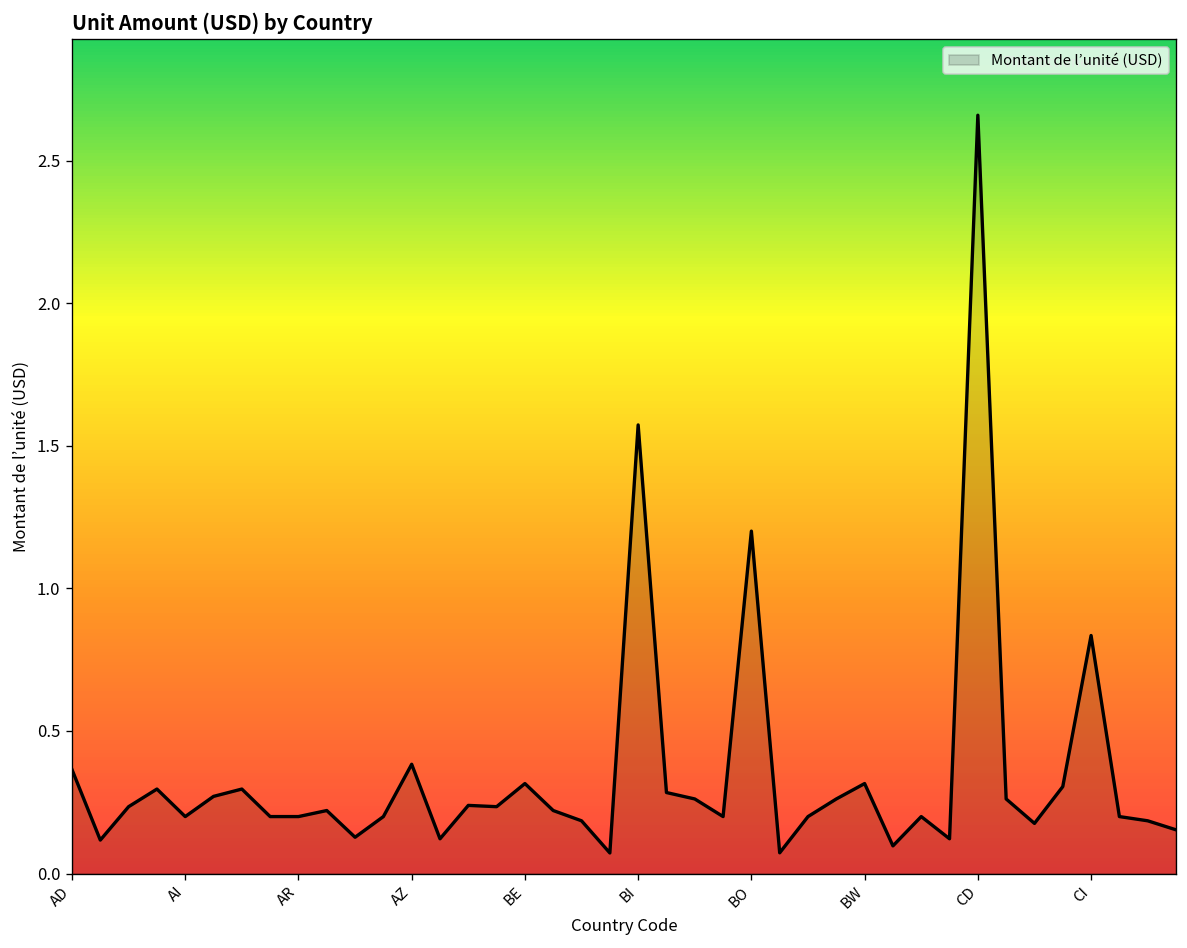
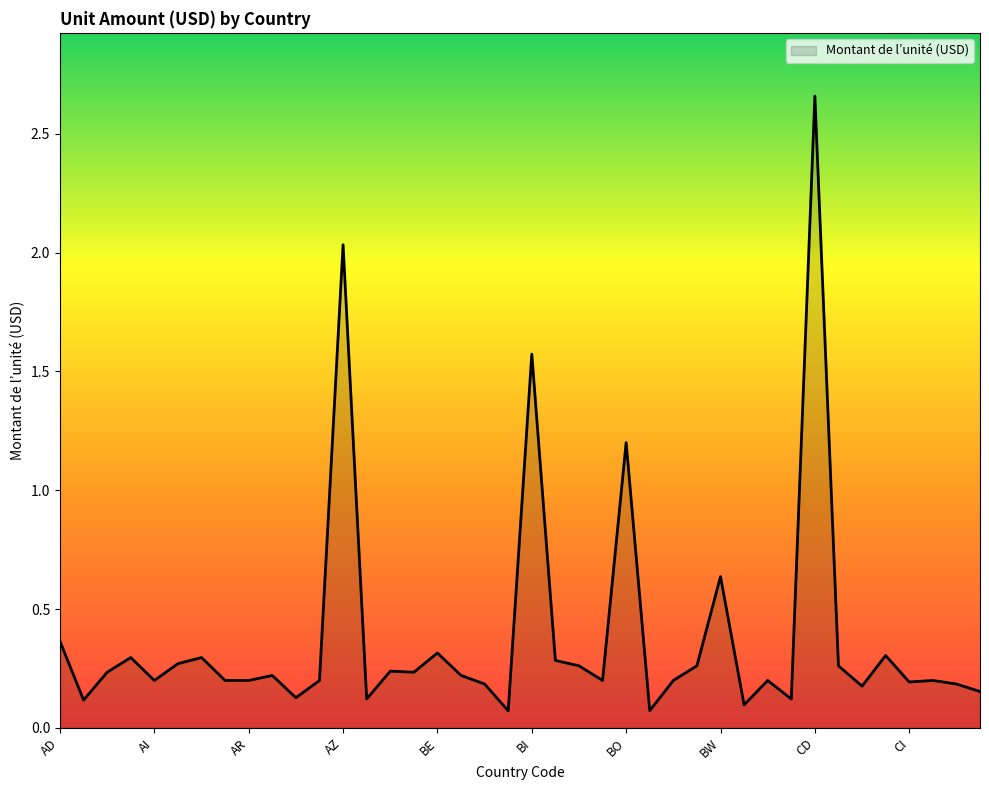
AZ: 0.38 -> 2.03
BW: 0.32 -> 0.64
CI: 0.83 -> 0.19
